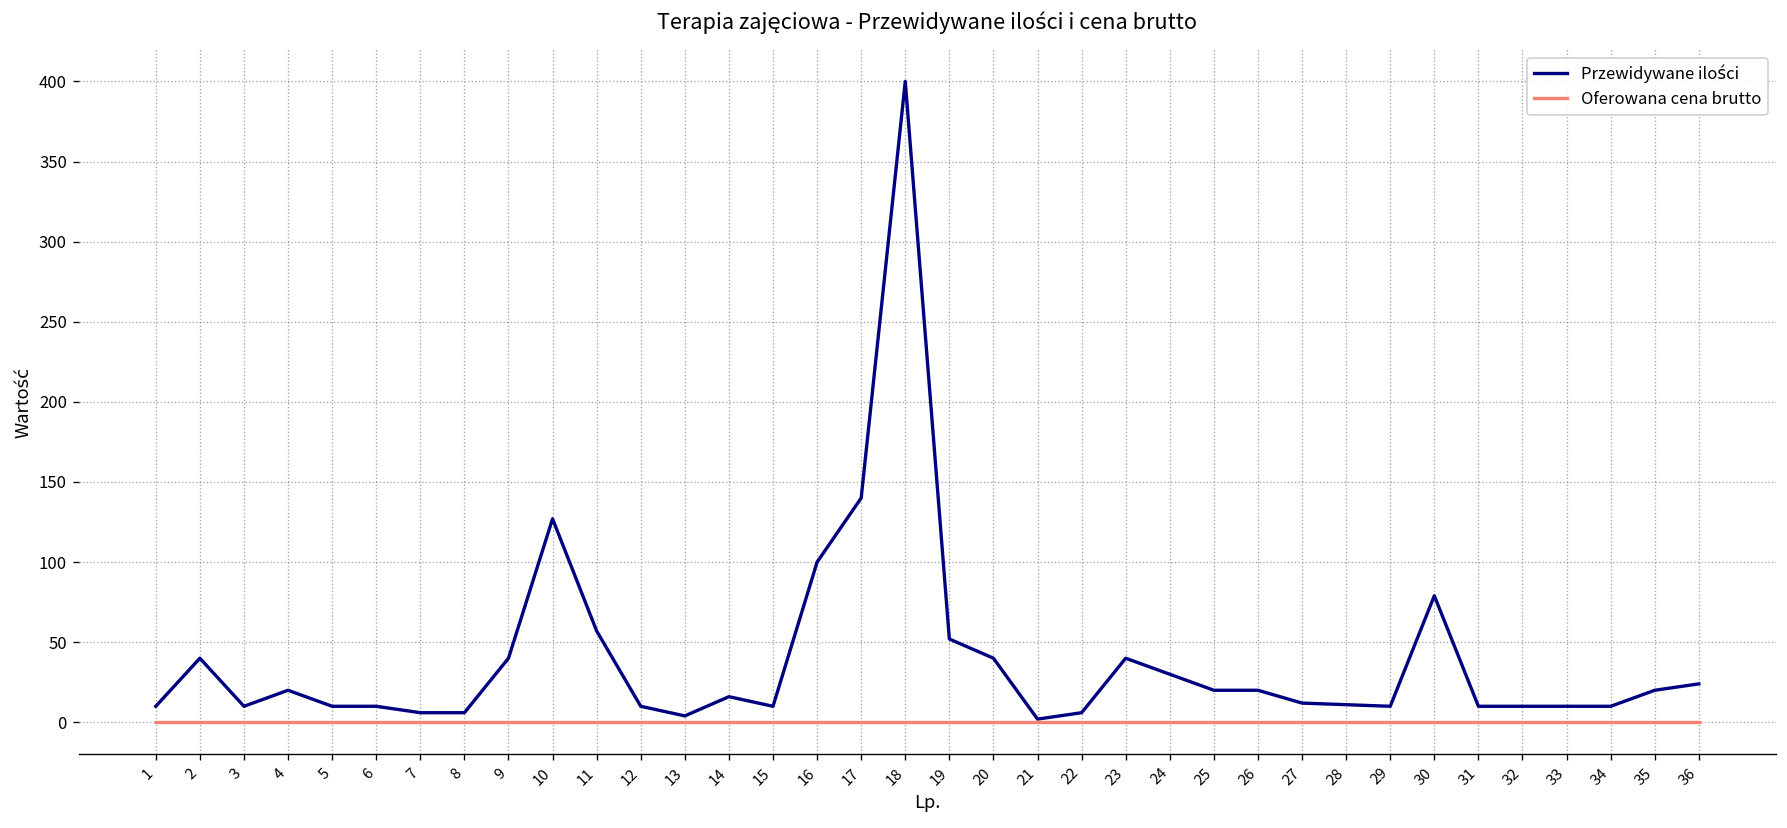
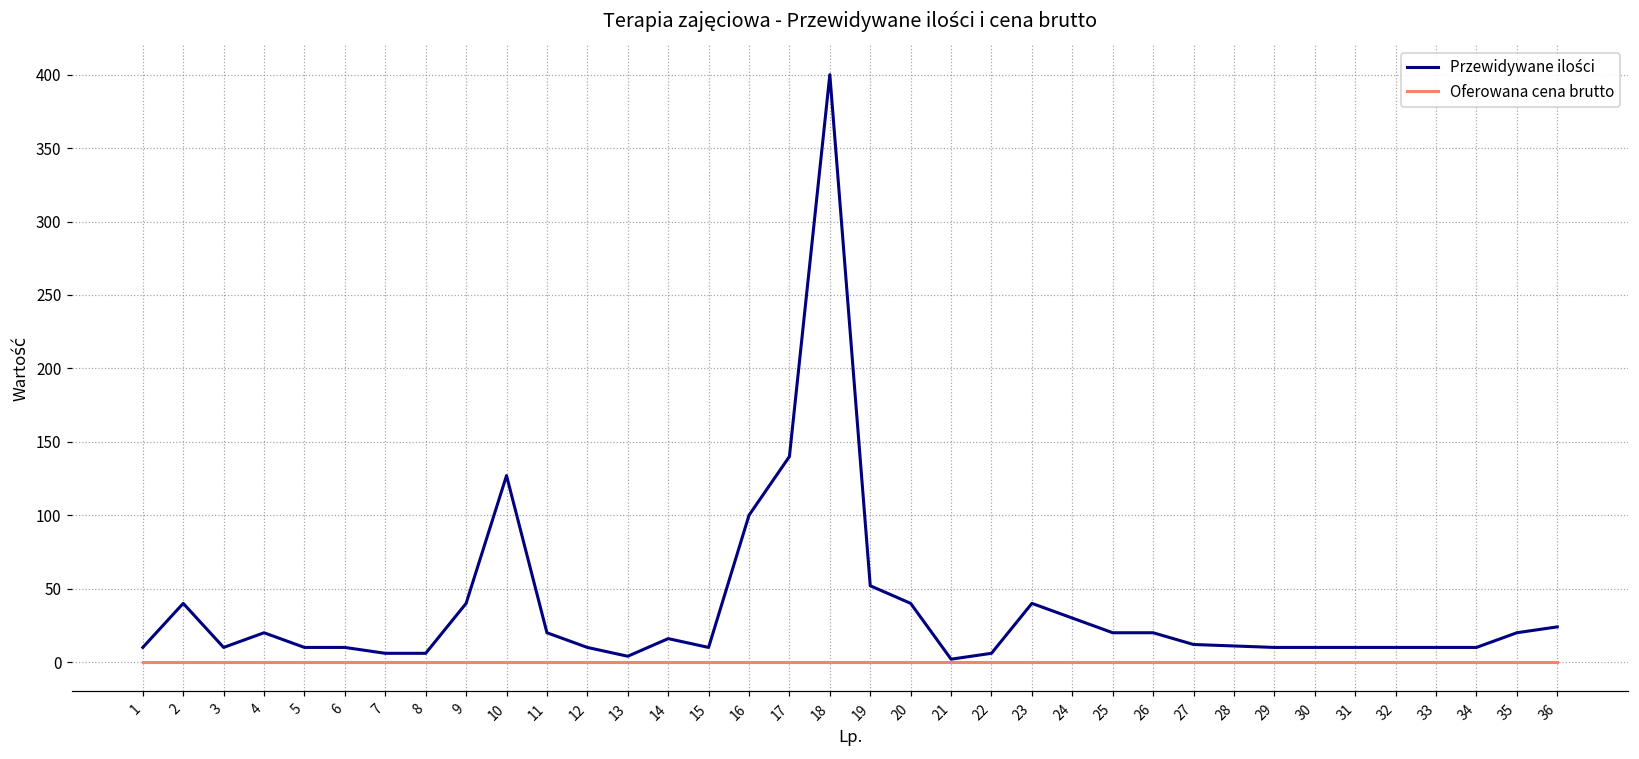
Przewidywane ilości, 11: 57 -> 20
Przewidywane ilości, 30: 79 -> 10
